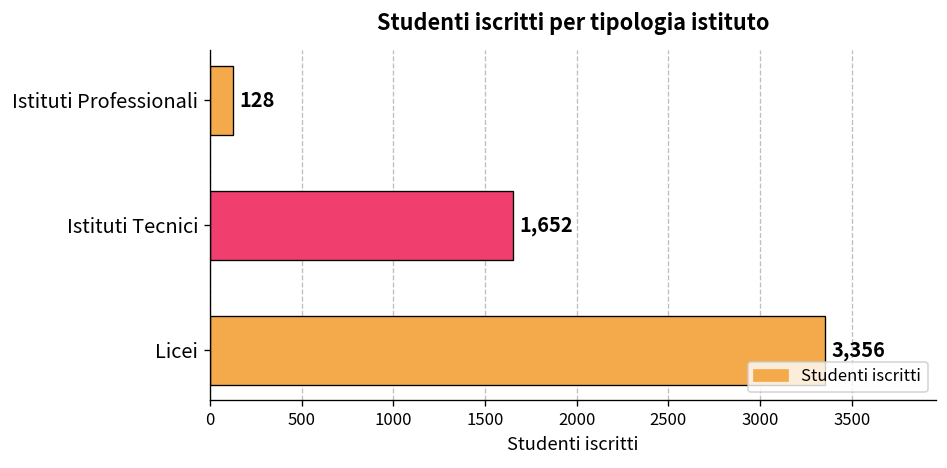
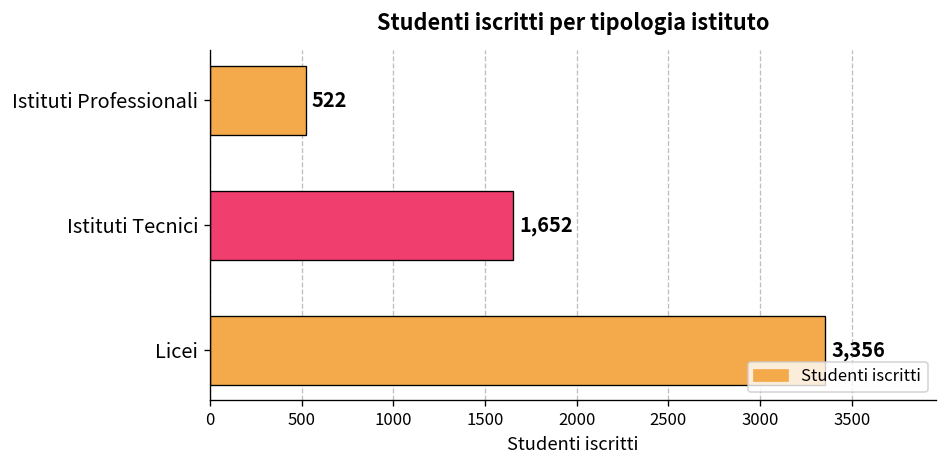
Istituti Professionali: 128 -> 522
